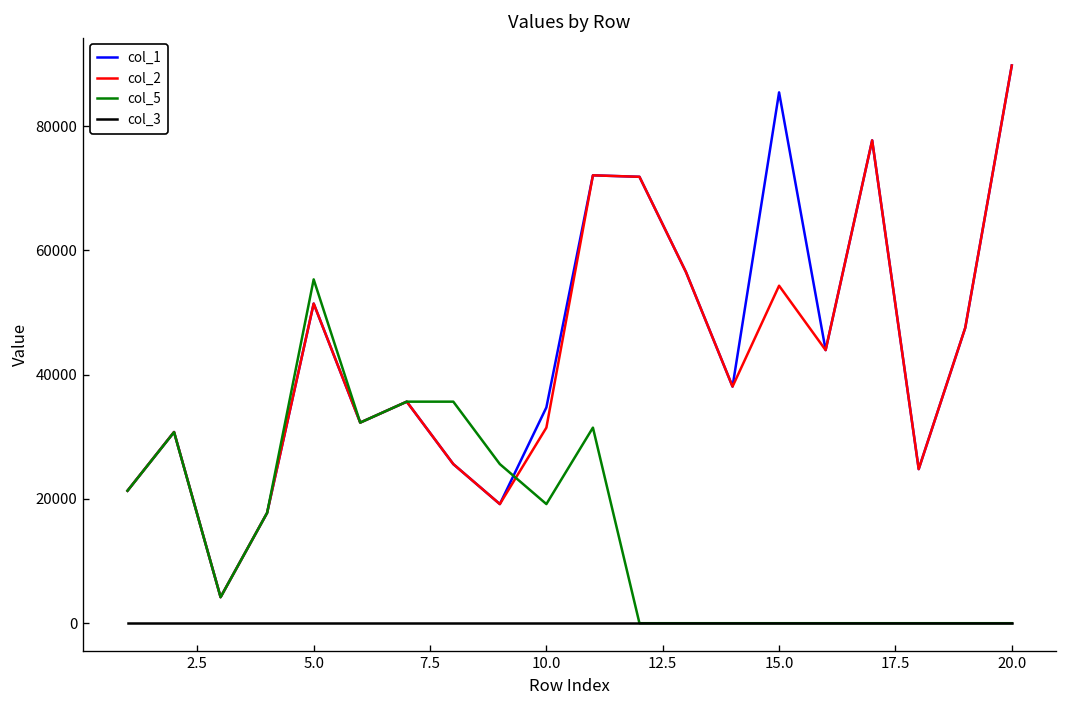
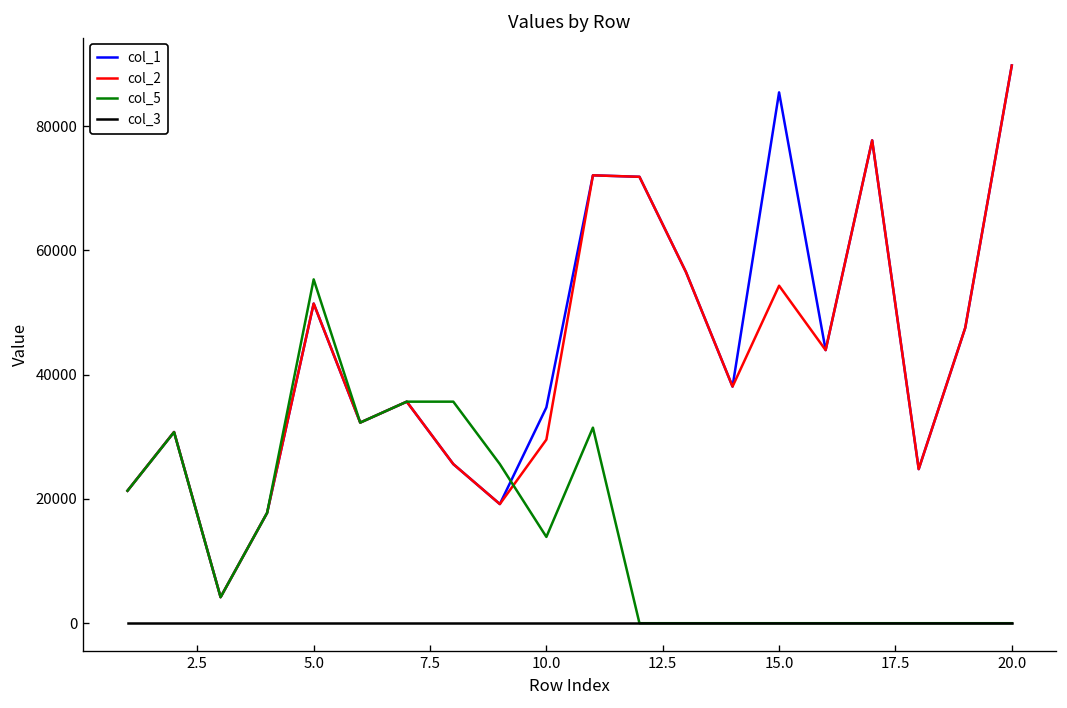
col_2, 10.0: 31000 -> 30000
col_5, 10.0: 19000 -> 14000
